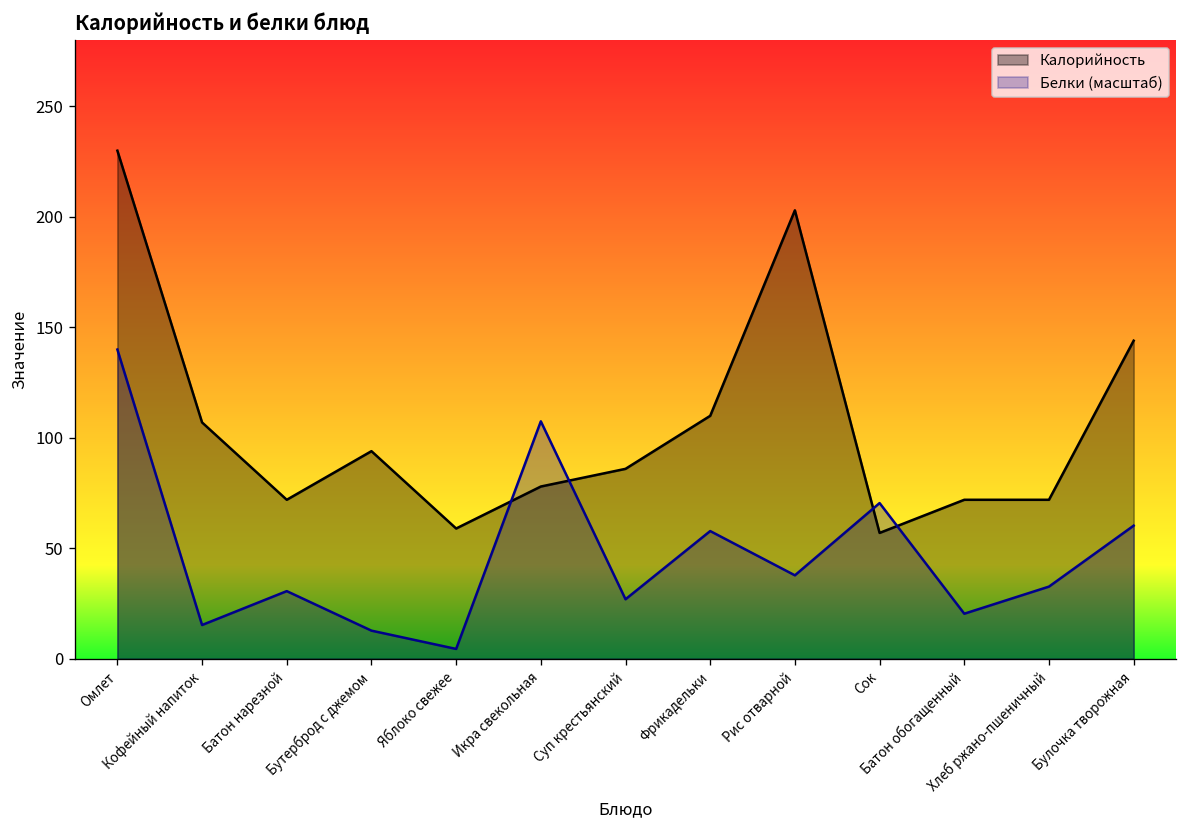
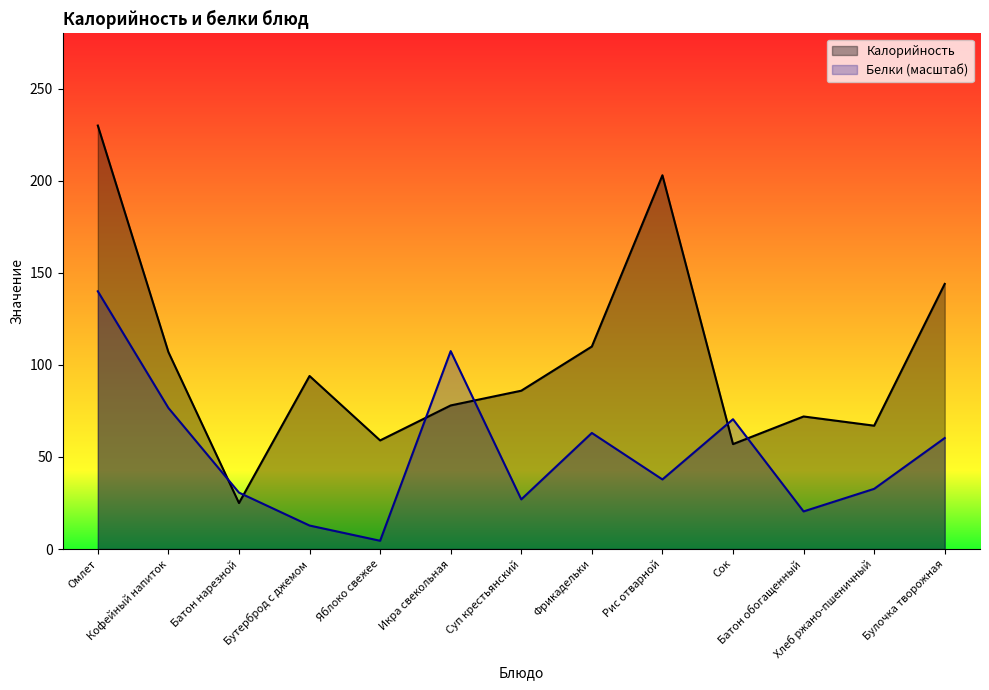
Белки (масштаб), Кофейный напиток: 15 -> 77
Калорийность, Батон нарезной: 72 -> 25
Белки (масштаб), Фрикадельки: 58 -> 63
Калорийность, Хлеб ржано-пшеничный: 72 -> 67
